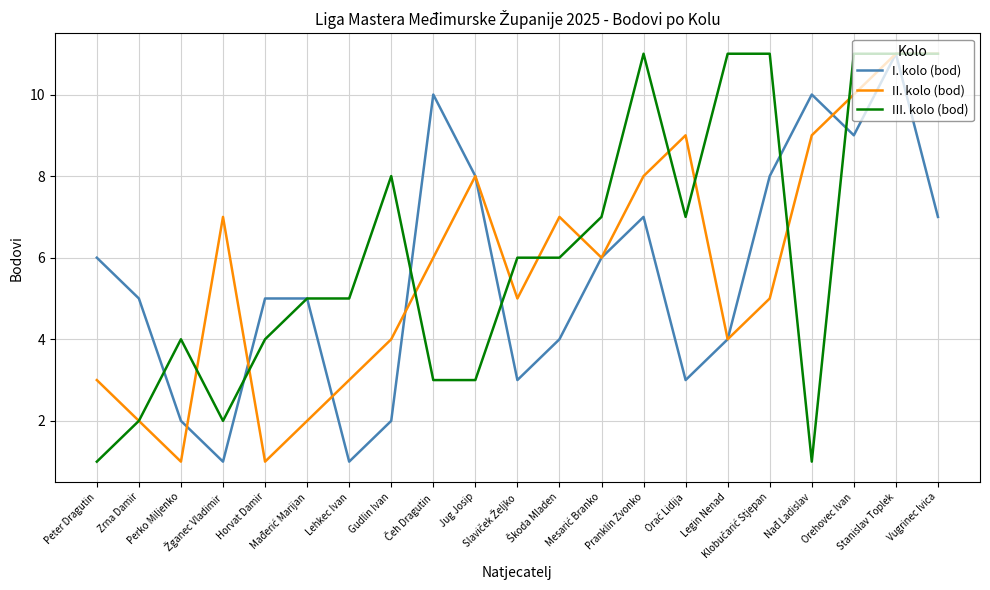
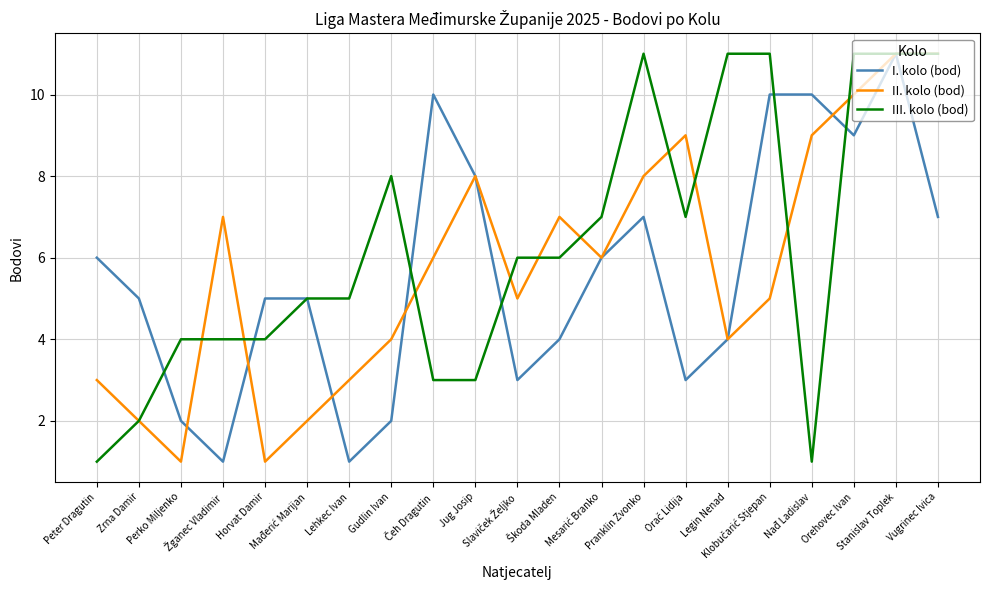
III. kolo (bod), Žganec Vladimir: 2 -> 4
I. kolo (bod), Klobučarić Stjepan: 8 -> 10
